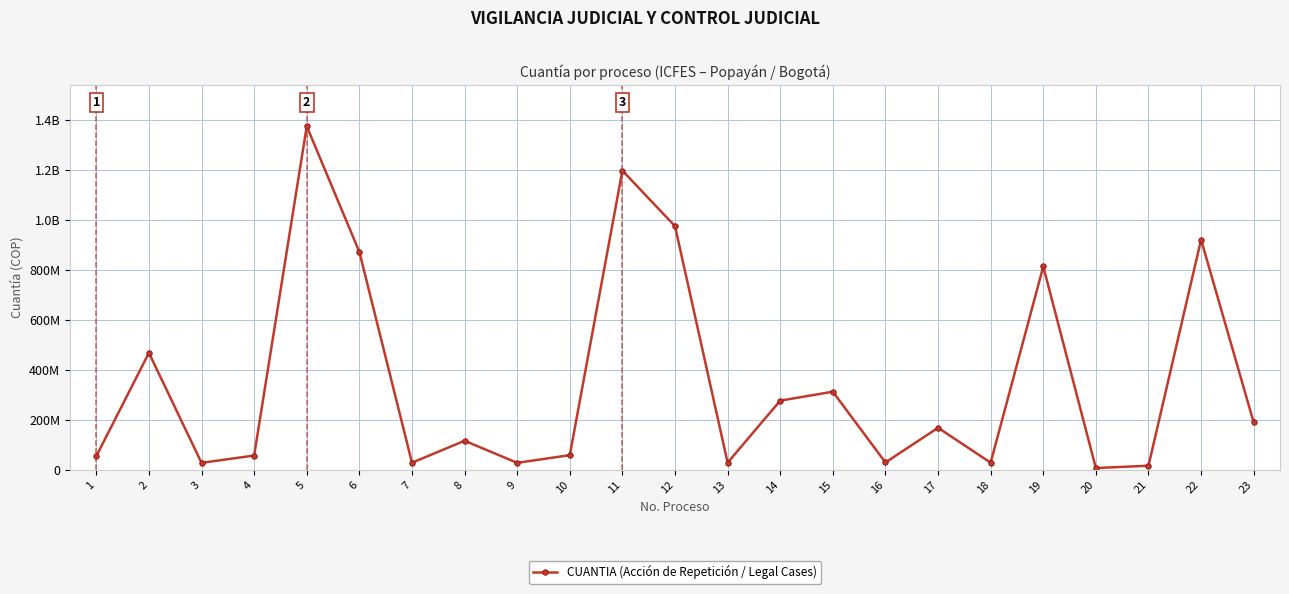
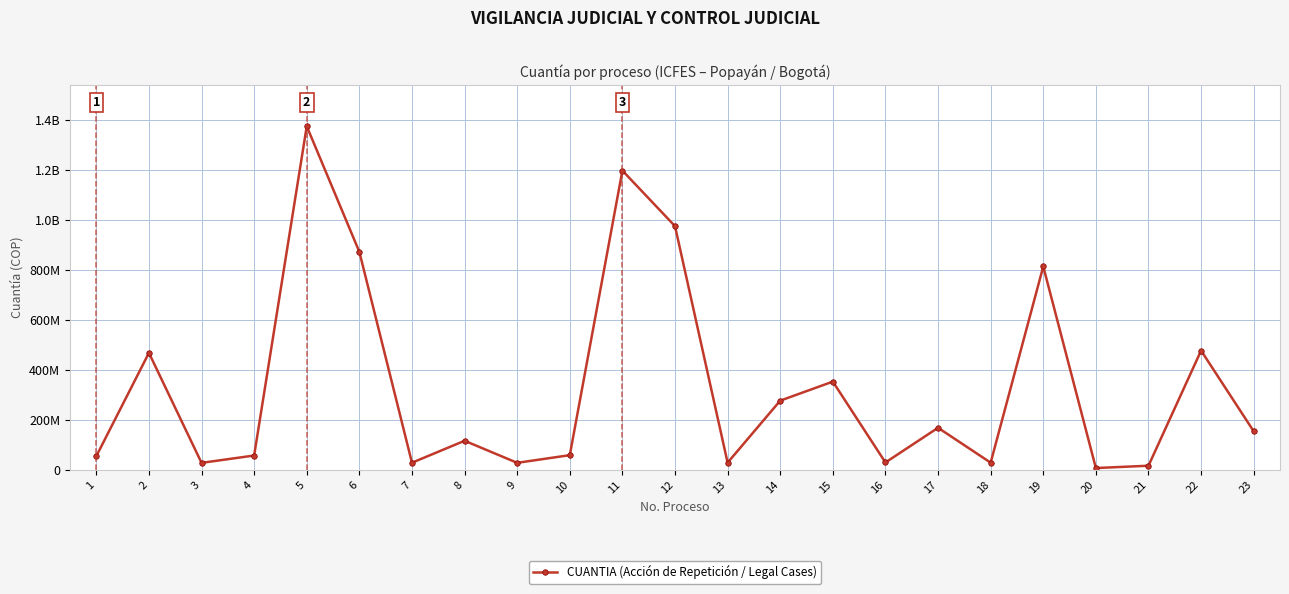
15: 310000000 -> 350000000
22: 920000000 -> 480000000
23: 190000000 -> 150000000
